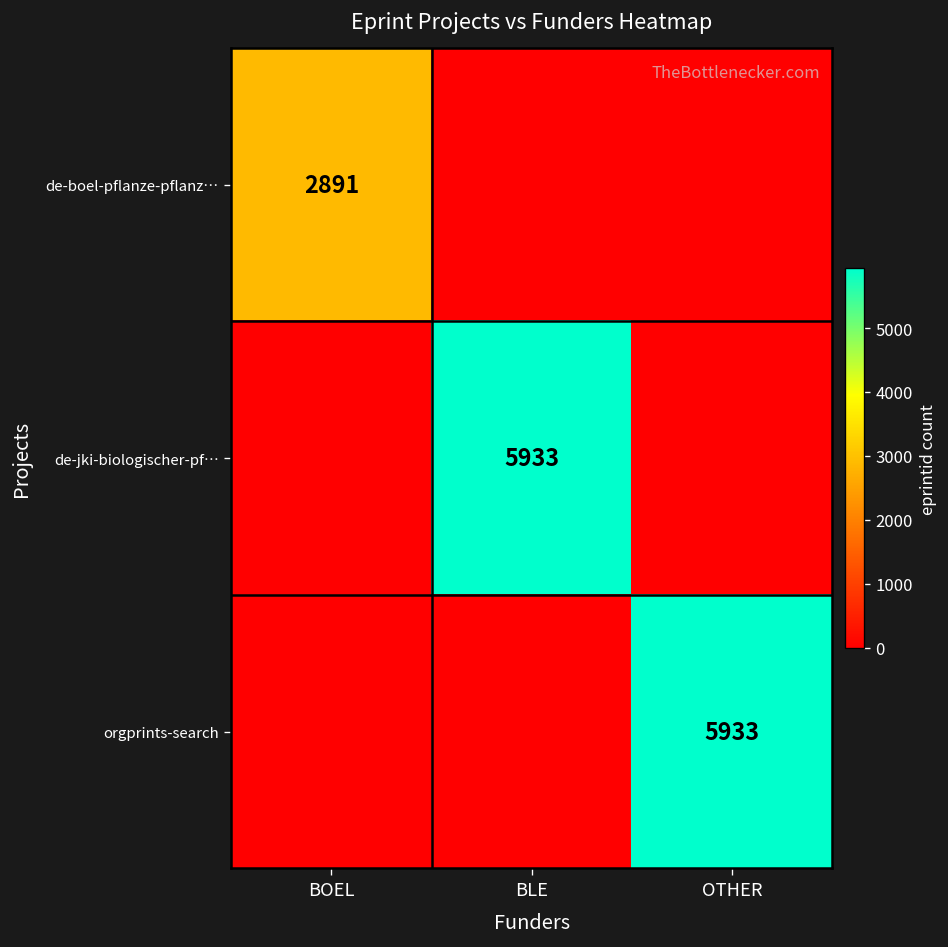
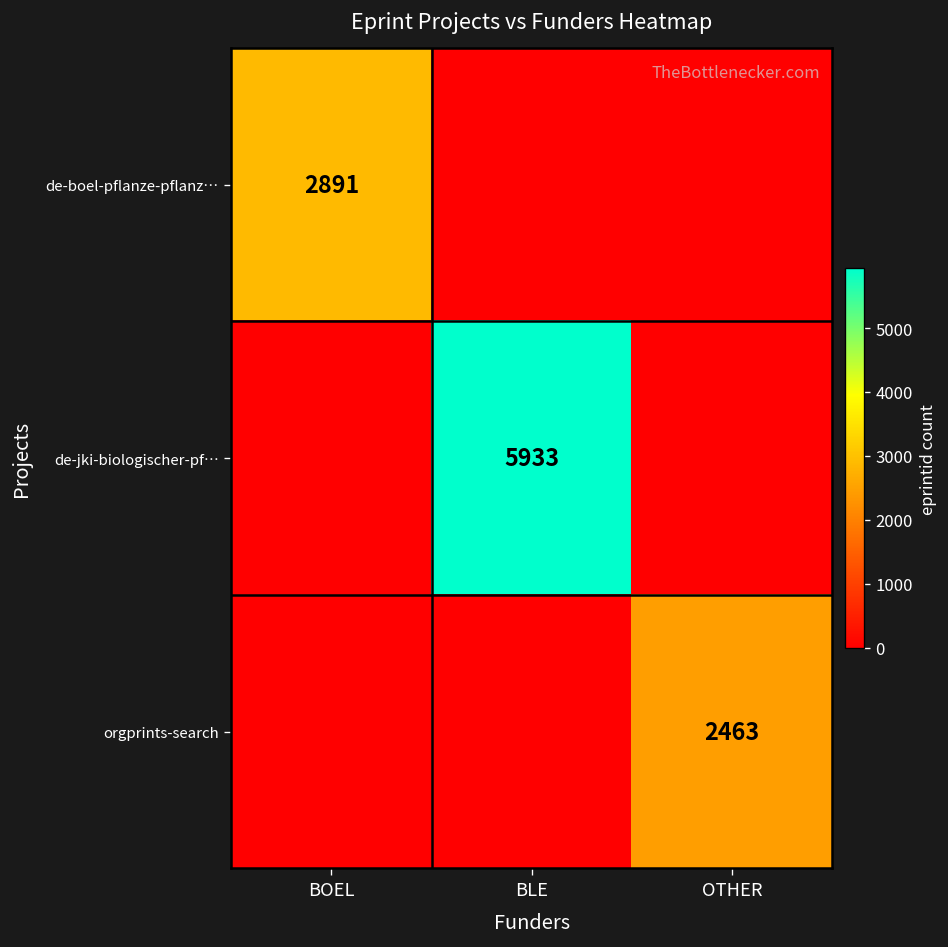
orgprints-search, OTHER: 5933 -> 2463
